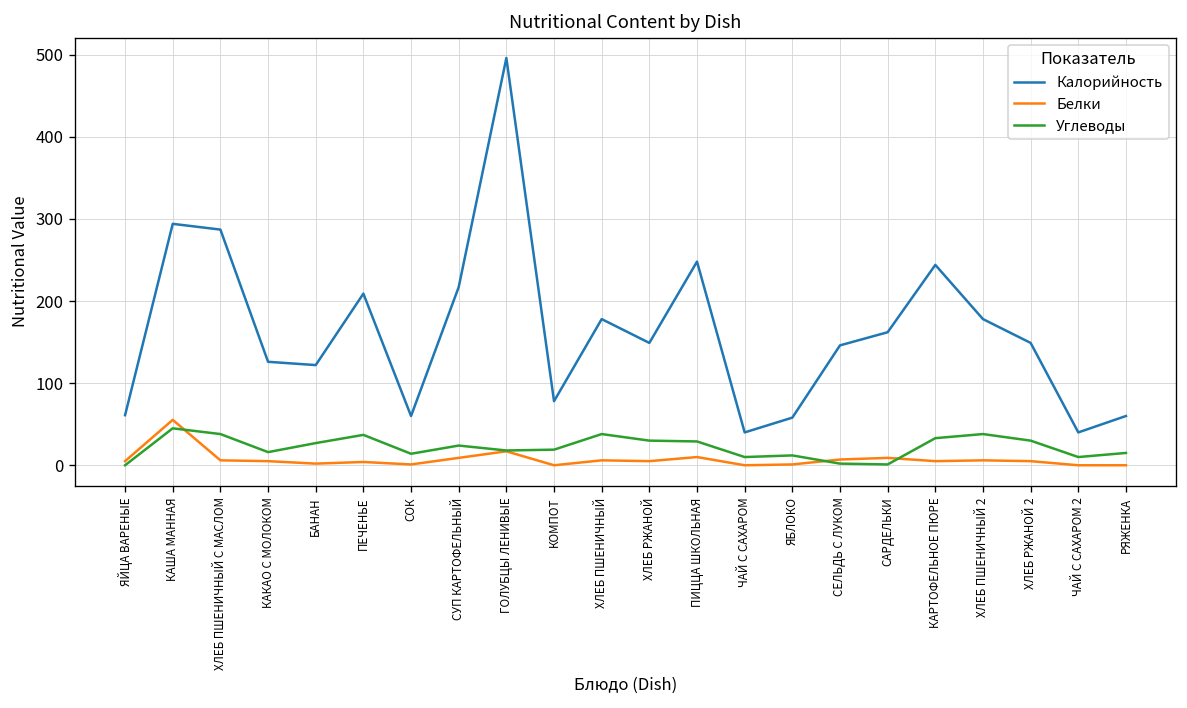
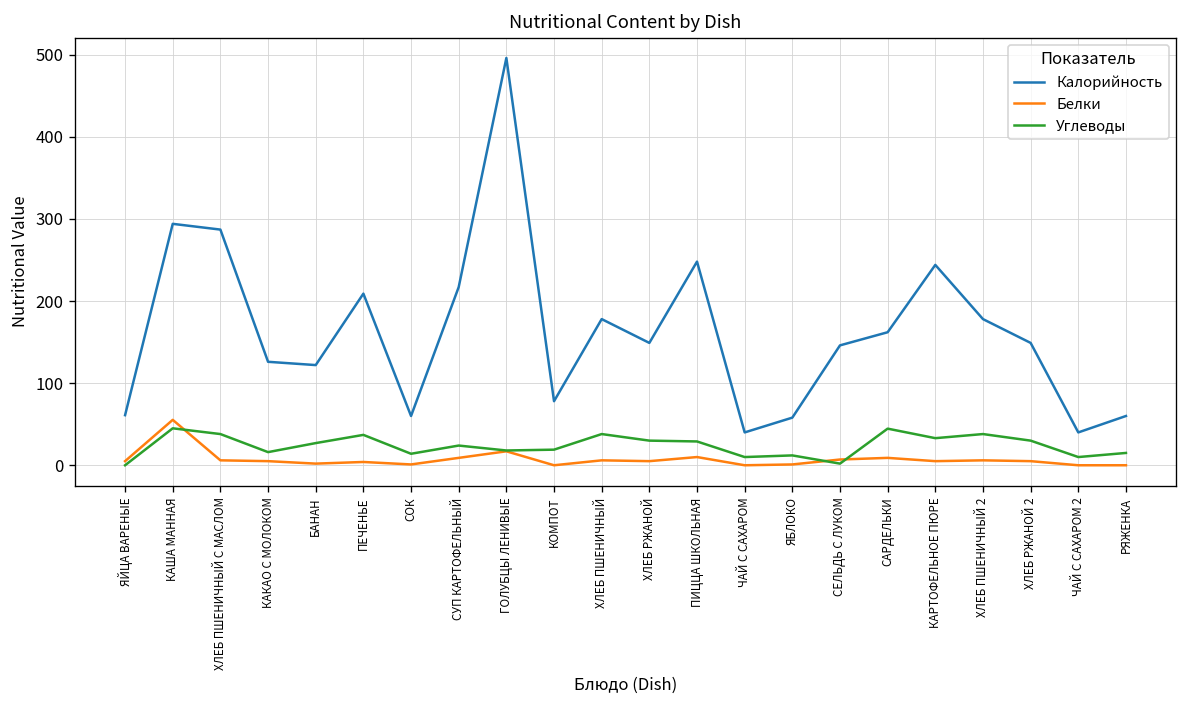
Углеводы, САРДЕЛЬКИ: 0 -> 40
